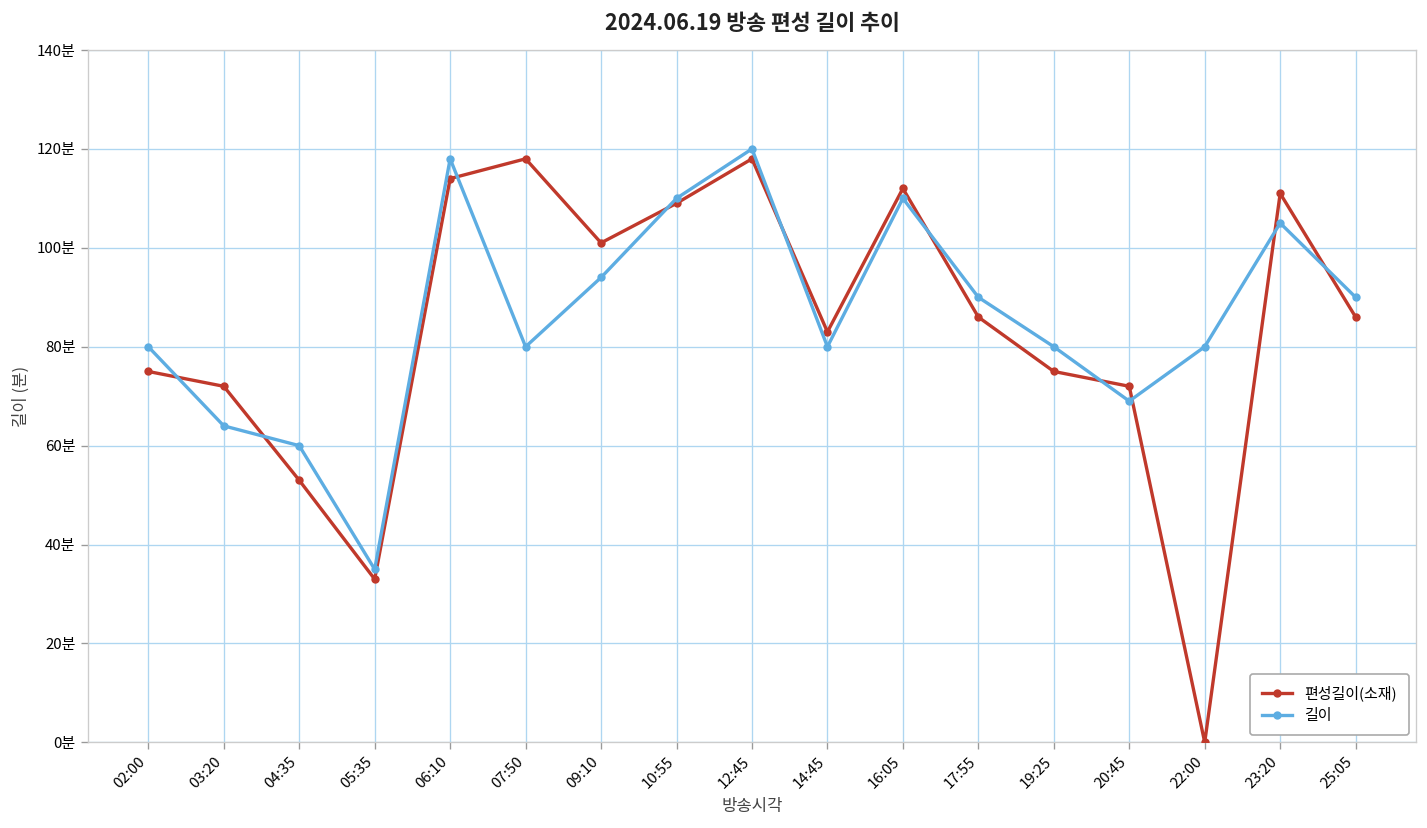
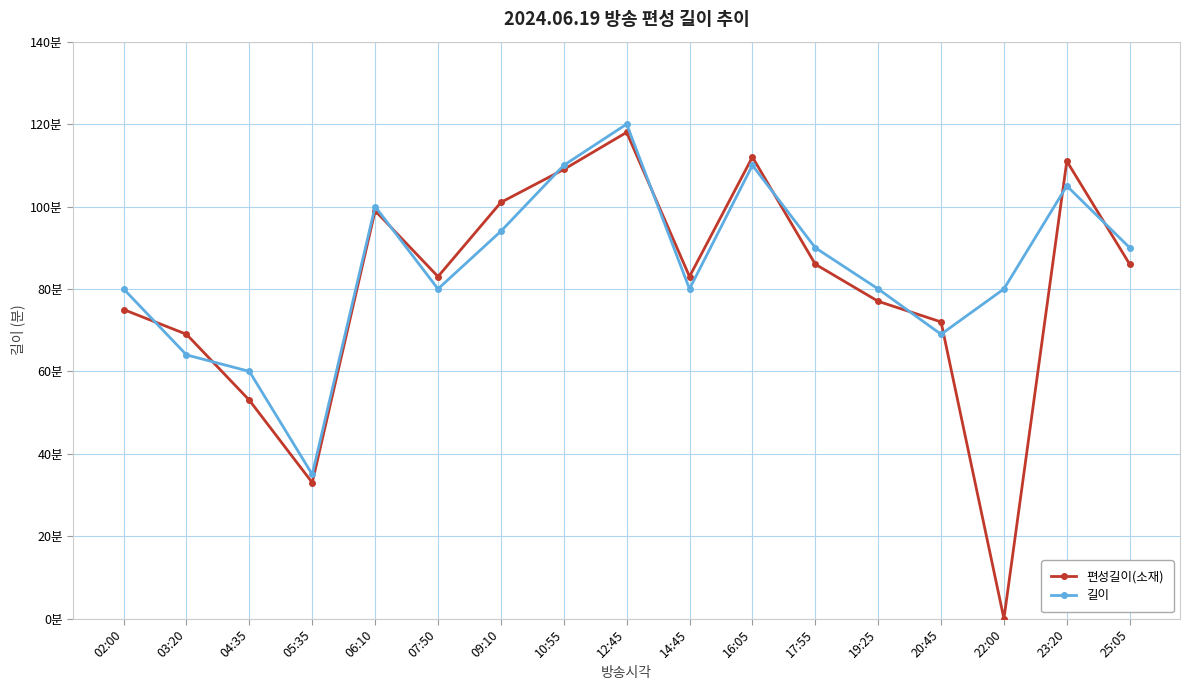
편성길이(소재), 03:20: 72분 -> 69분
편성길이(소재), 06:10: 114분 -> 99분
길이, 06:10: 118분 -> 100분
편성길이(소재), 07:50: 118분 -> 83분
편성길이(소재), 19:25: 75분 -> 77분
